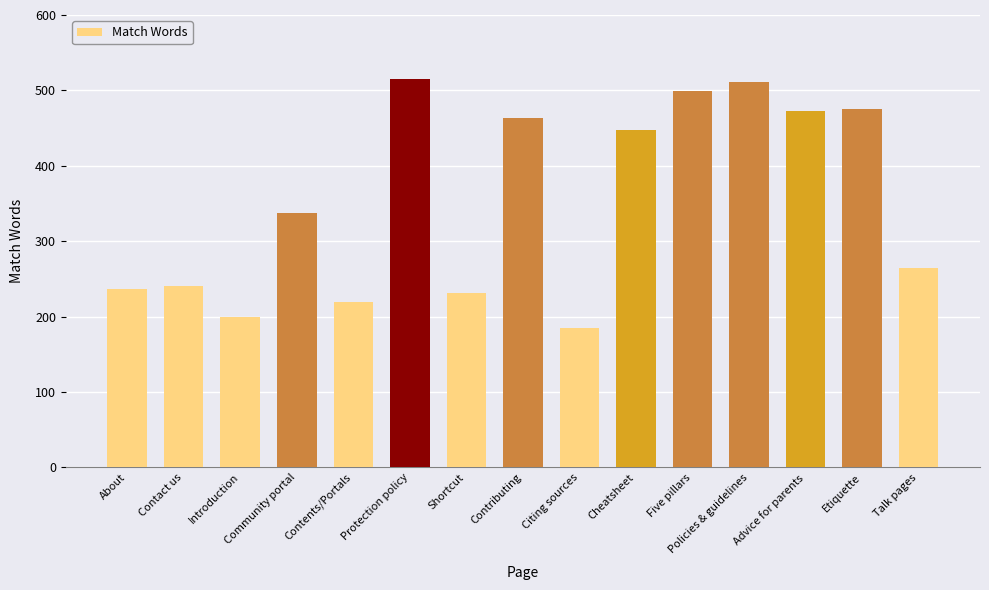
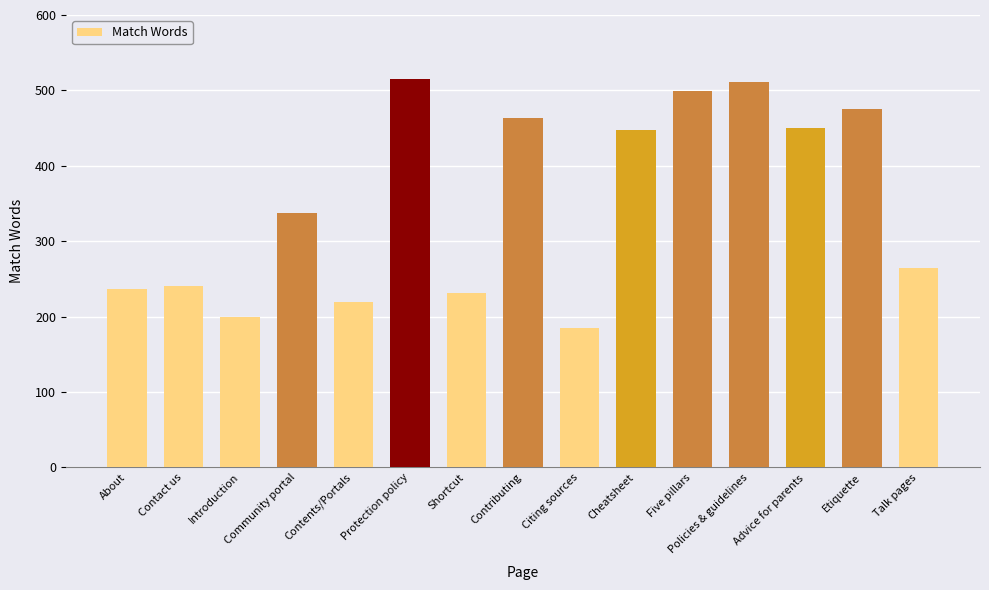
Advice for parents: 470 -> 450
